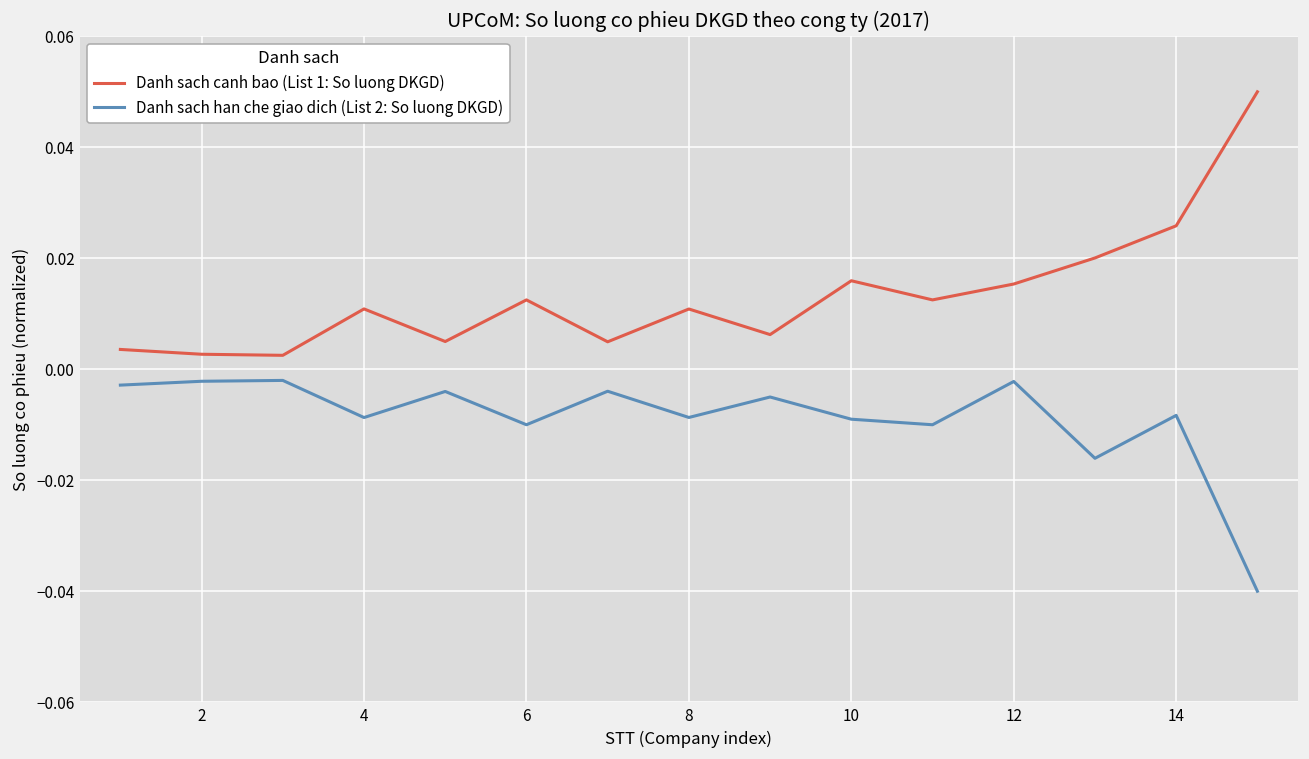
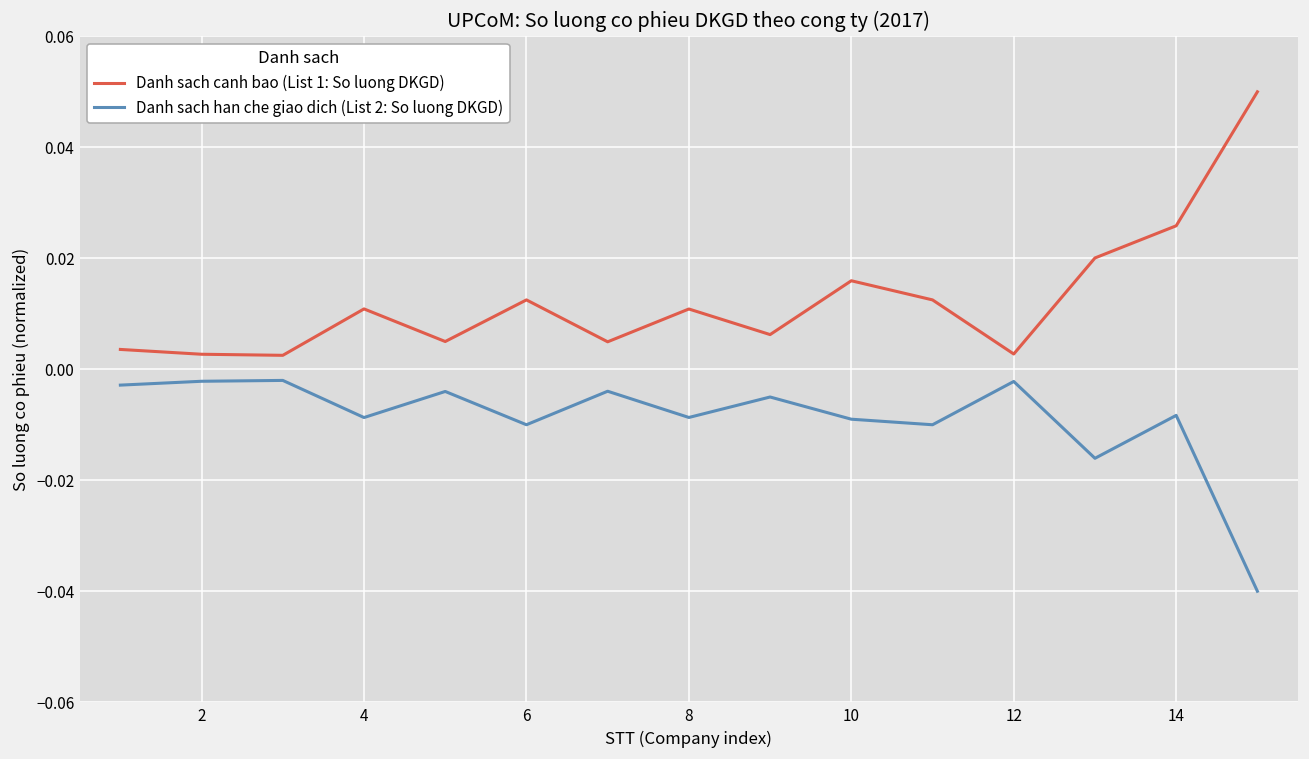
Danh sach canh bao (List 1: So luong DKGD), 12: 0.015 -> 0.003
